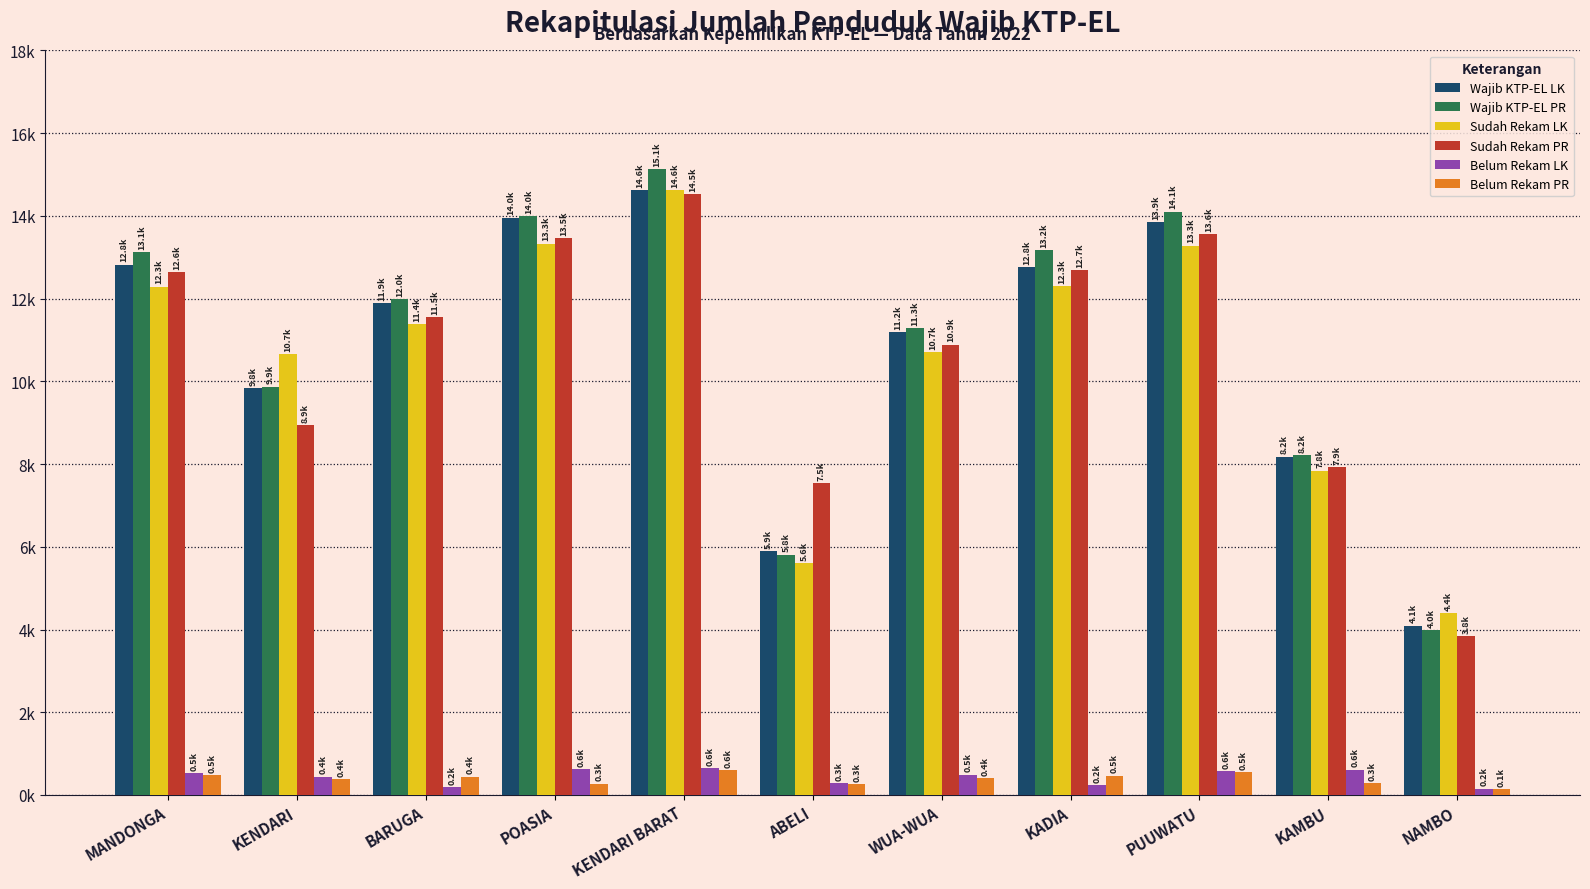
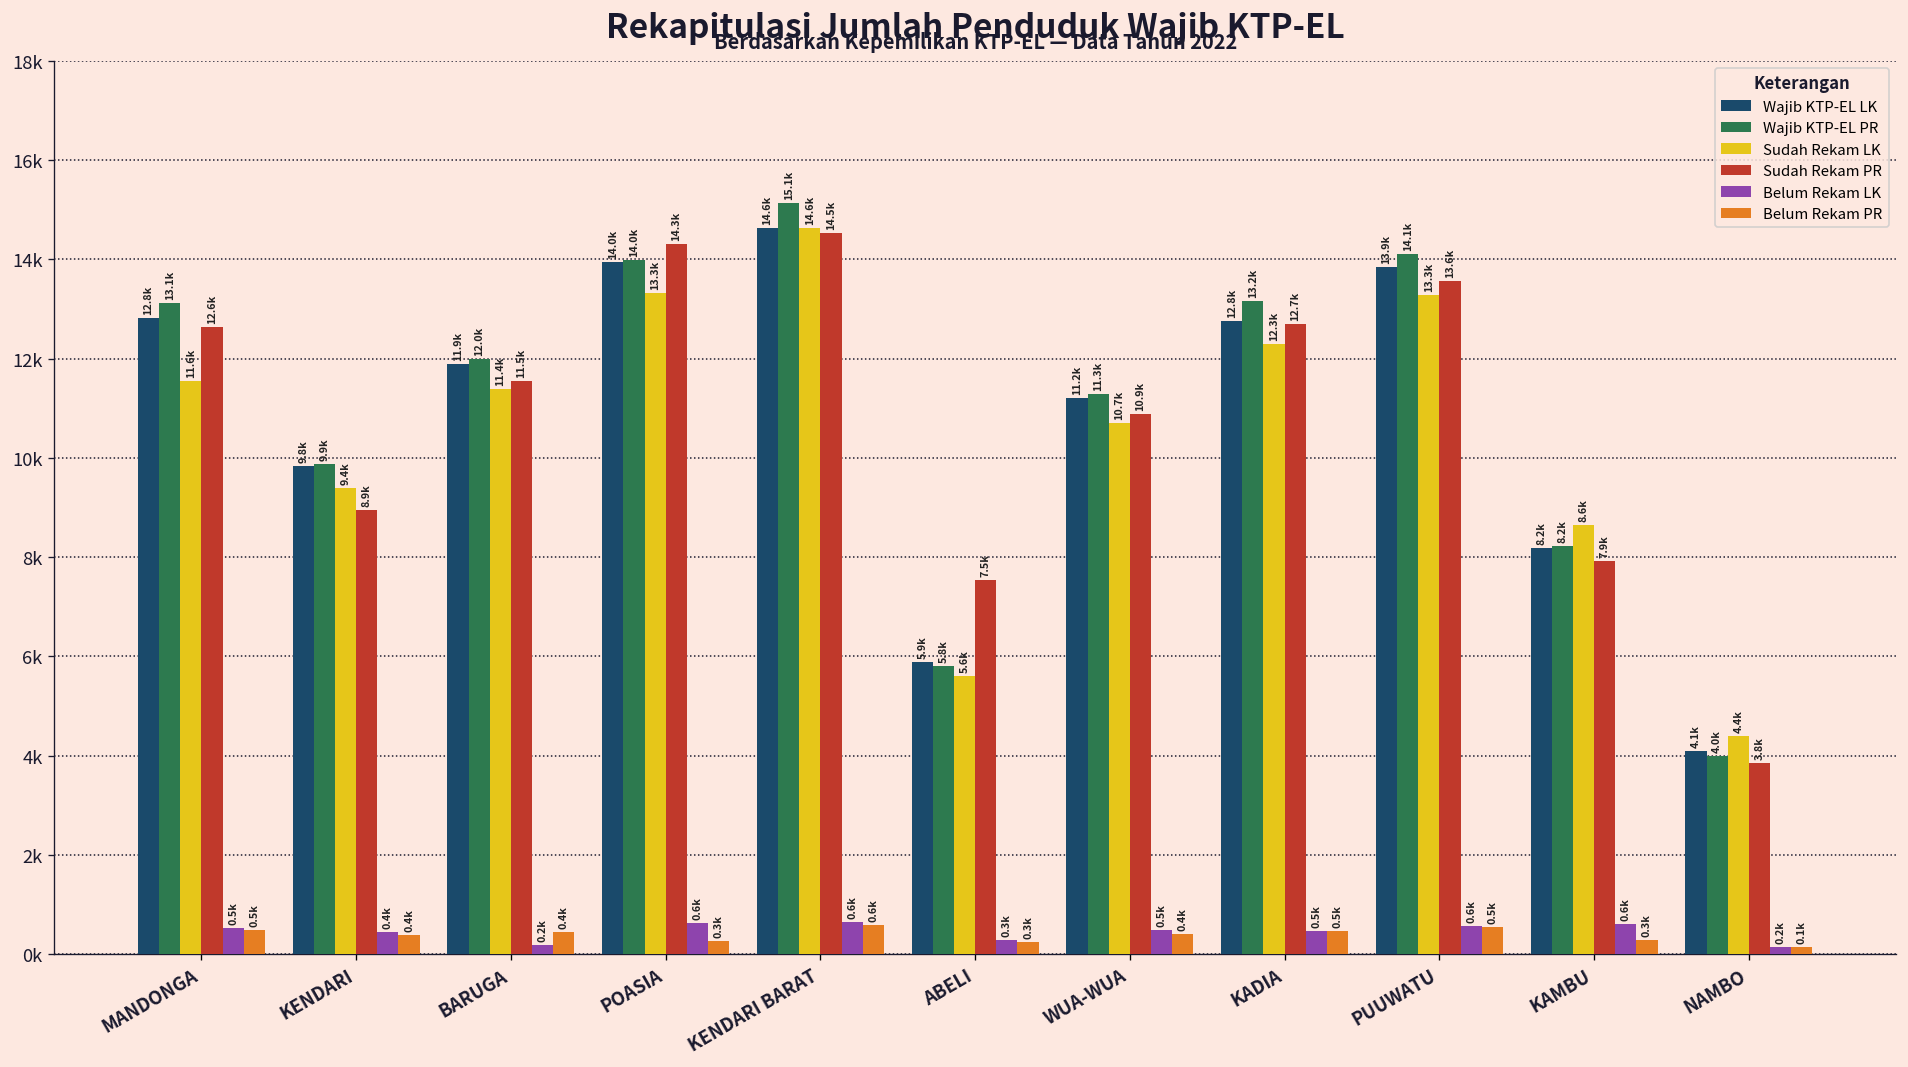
Sudah Rekam LK, MANDONGA: 12.3k -> 11.6k
Sudah Rekam LK, KENDARI: 10.7k -> 9.4k
Sudah Rekam PR, POASIA: 13.5k -> 14.3k
Belum Rekam LK, KADIA: 0.2k -> 0.5k
Sudah Rekam LK, KAMBU: 7.8k -> 8.6k
